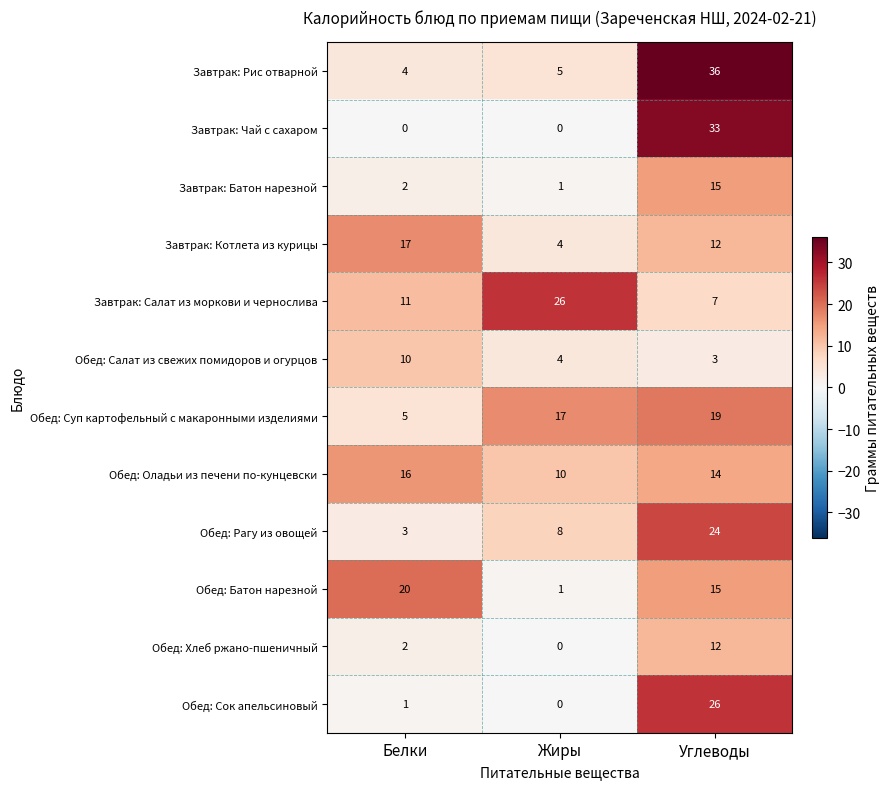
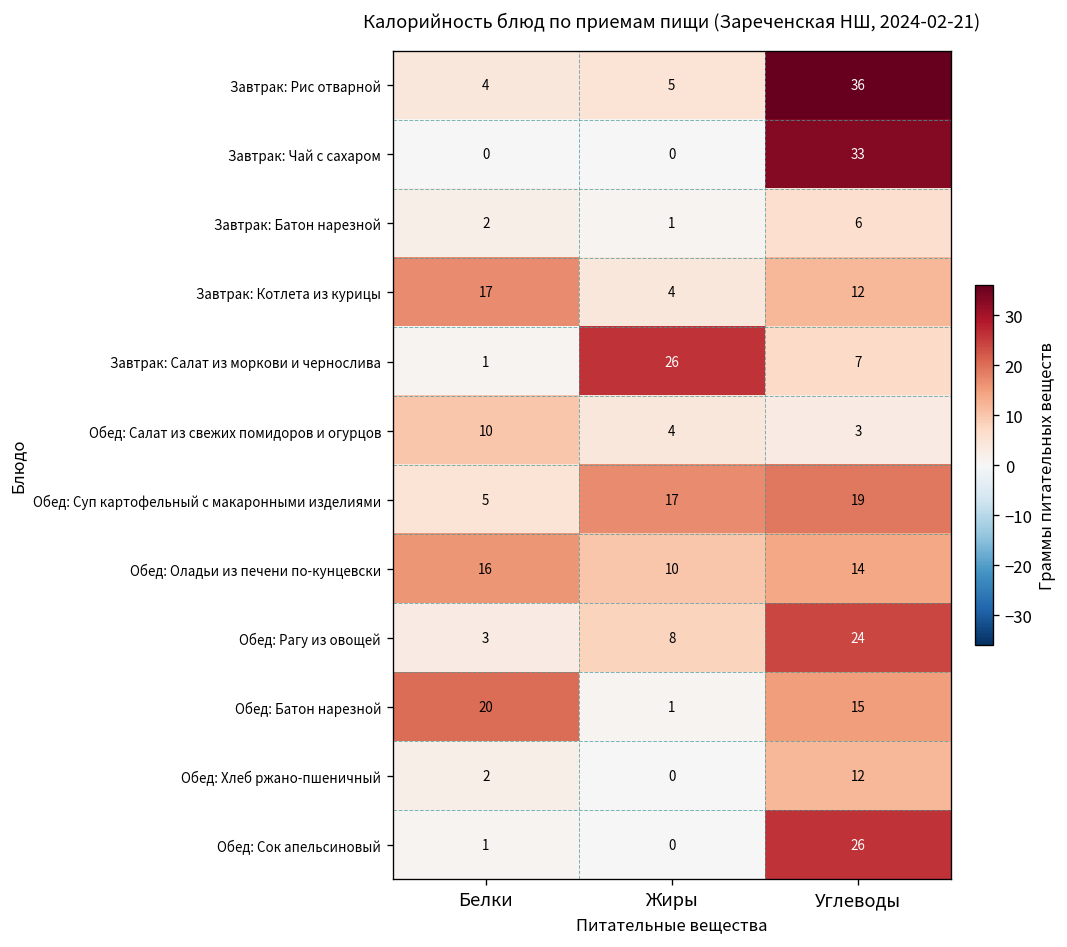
Завтрак: Батон нарезной, Углеводы: 15 -> 6
Завтрак: Салат из моркови и чернослива, Белки: 11 -> 1
